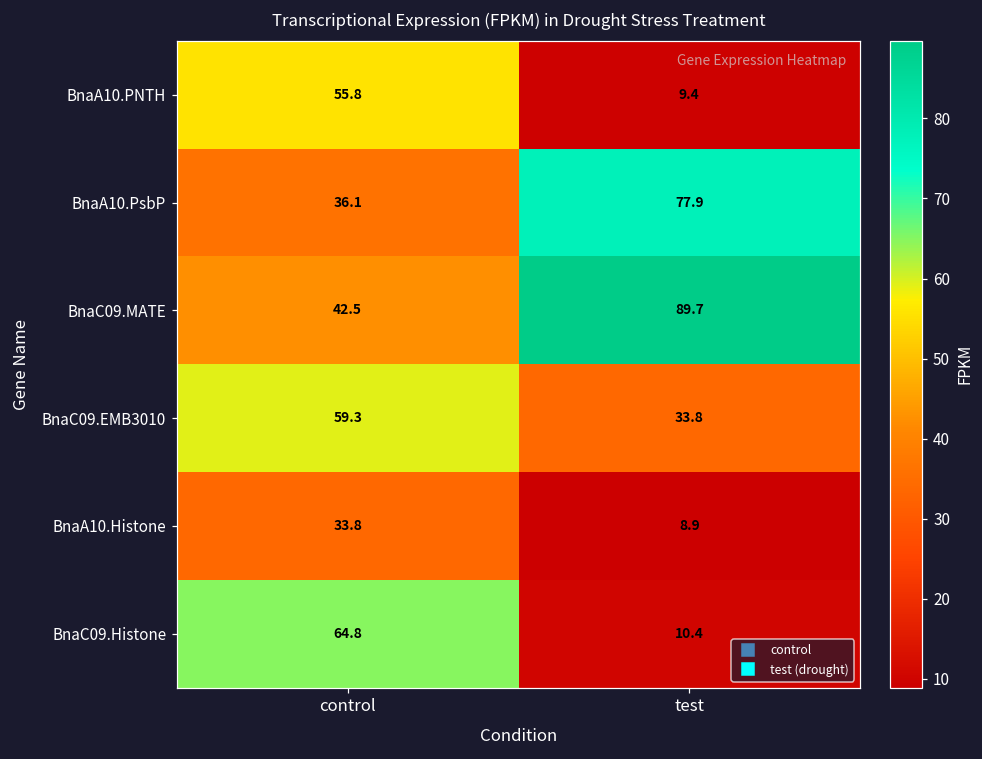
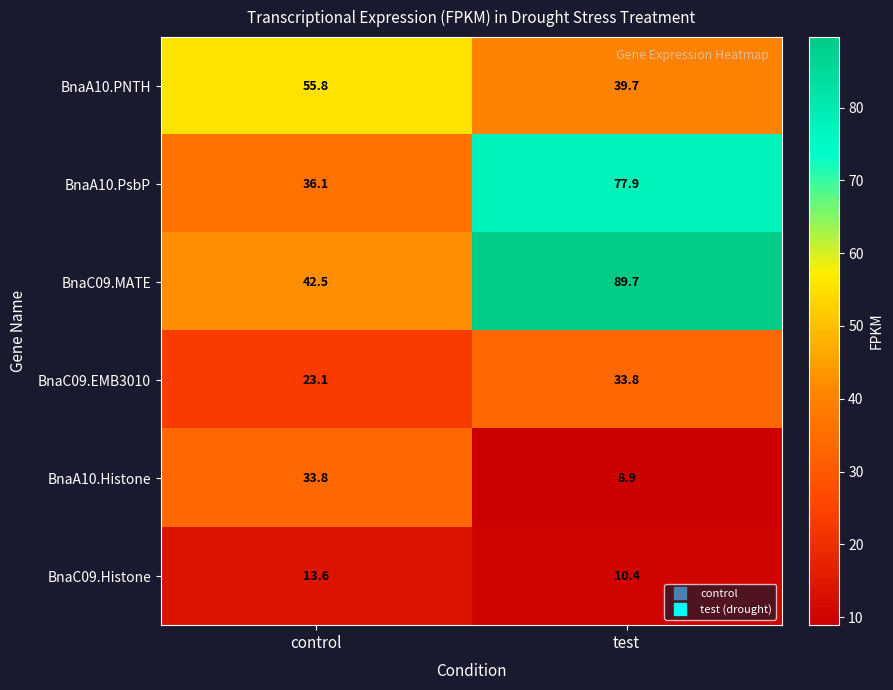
BnaA10.PNTH, test: 9.4 -> 39.7
BnaC09.EMB3010, control: 59.3 -> 23.1
BnaC09.Histone, control: 64.8 -> 13.6
